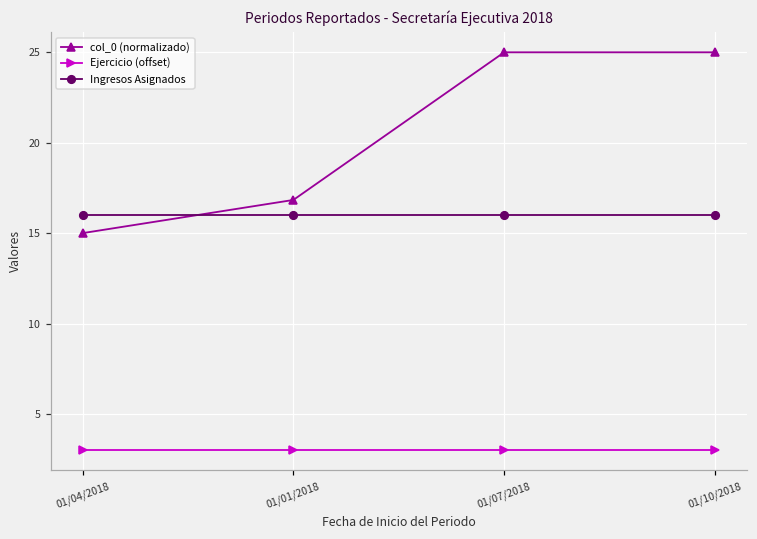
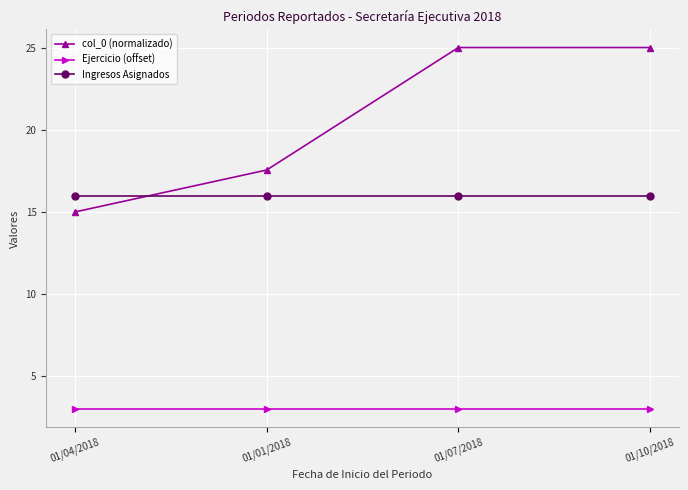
col_0 (normalizado), 01/01/2018: 16.8 -> 17.6
